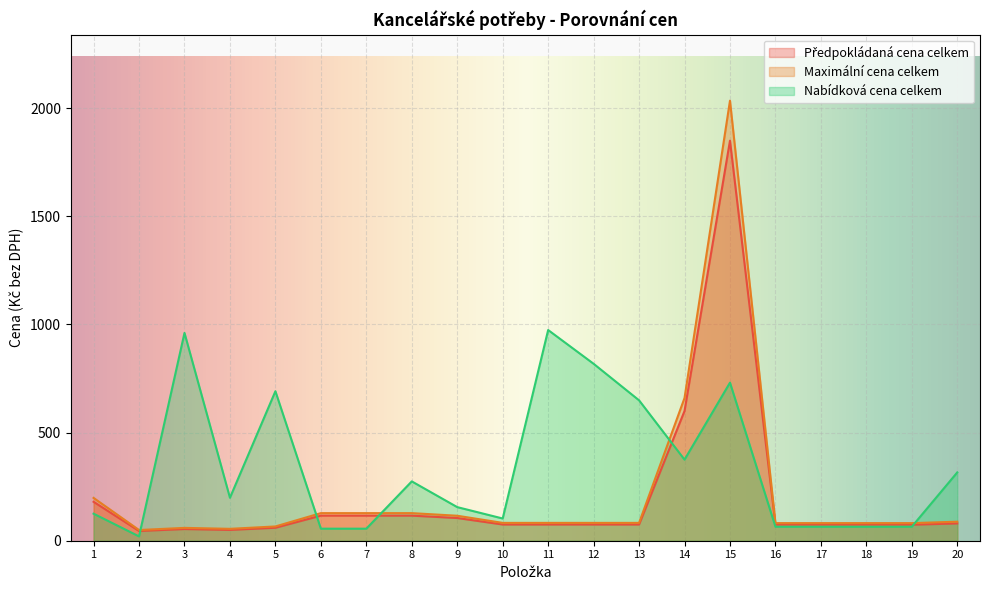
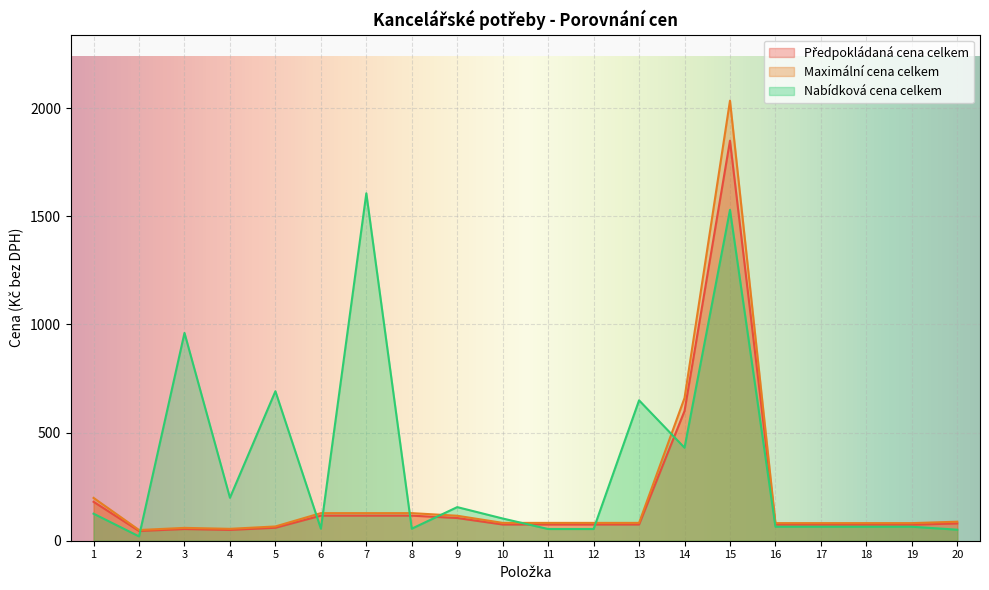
Nabídková cena celkem, 7: 60 -> 1610
Nabídková cena celkem, 8: 270 -> 60
Nabídková cena celkem, 11: 970 -> 50
Nabídková cena celkem, 12: 820 -> 50
Nabídková cena celkem, 14: 380 -> 430
Nabídková cena celkem, 15: 730 -> 1530
Nabídková cena celkem, 20: 320 -> 50
